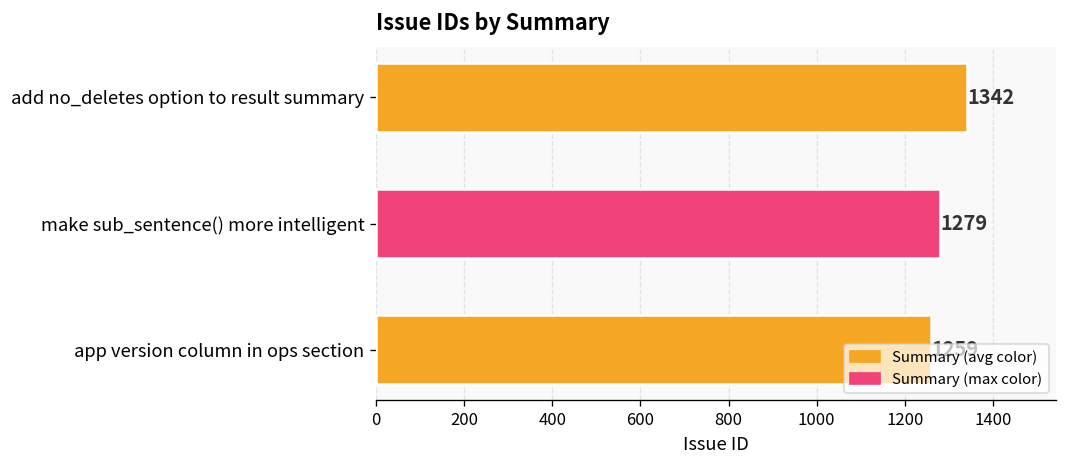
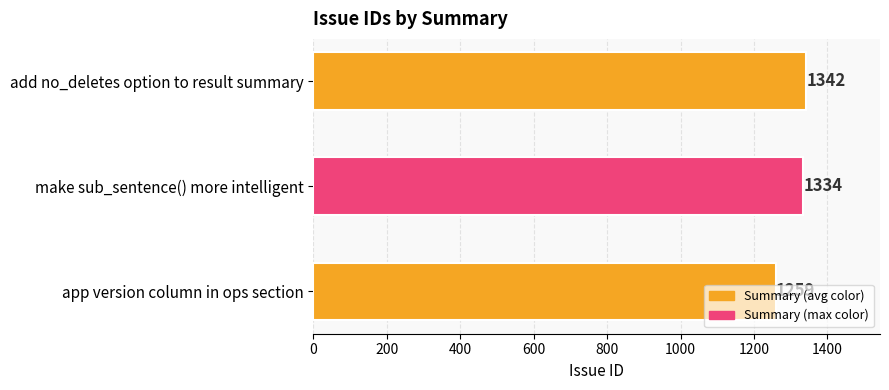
make sub_sentence() more intelligent: 1279 -> 1334
